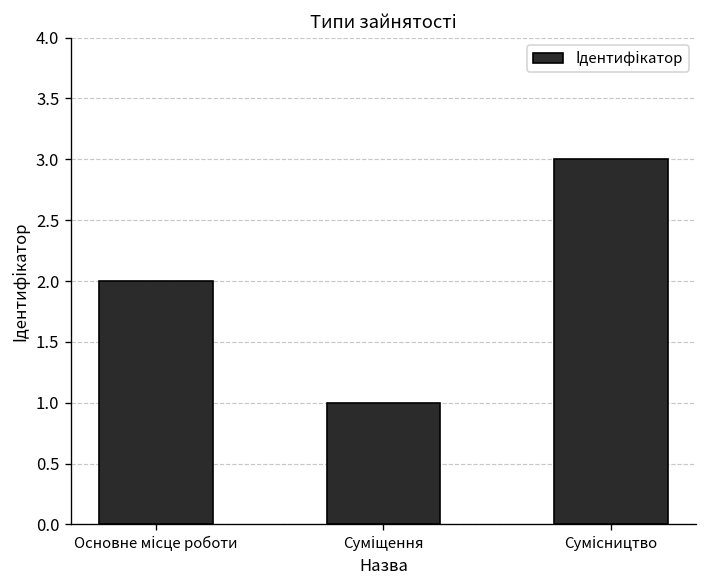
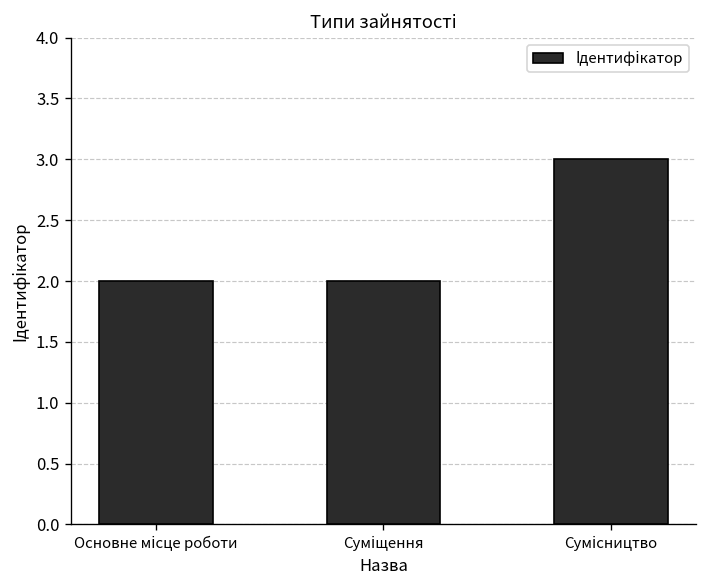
Суміщення: 1 -> 2
